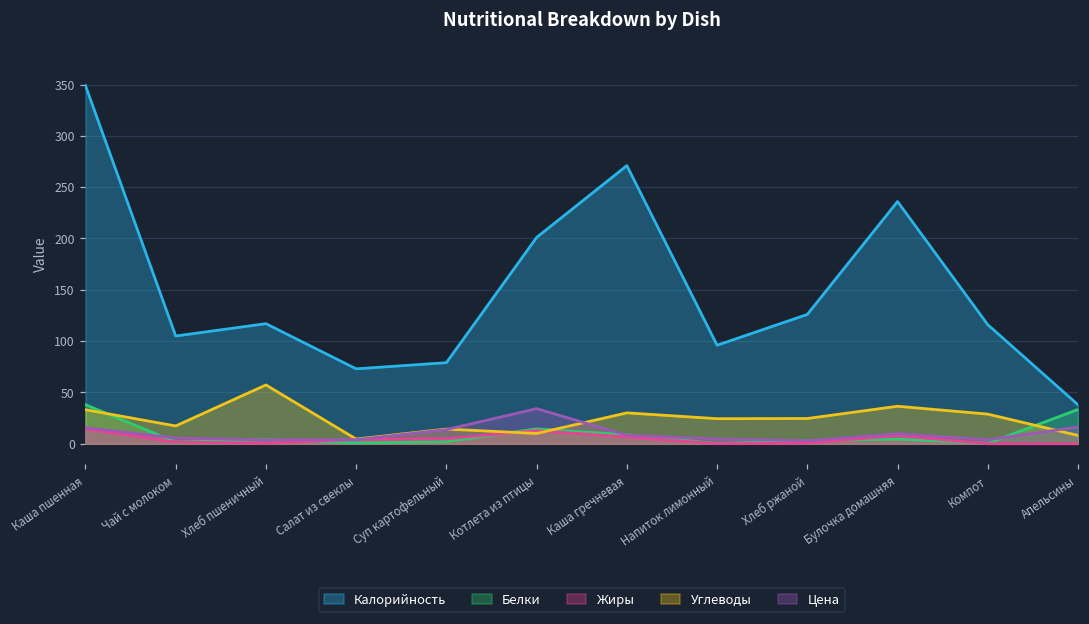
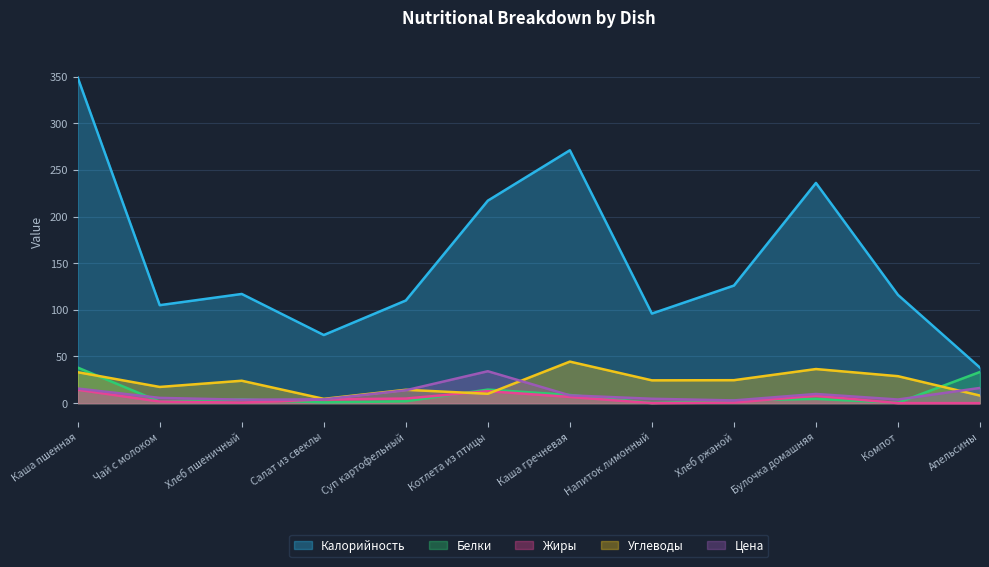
Углеводы, Хлеб пшеничный: 60 -> 20
Калорийность, Суп картофельный: 80 -> 110
Калорийность, Котлета из птицы: 200 -> 220
Углеводы, Каша гречневая: 30 -> 40
